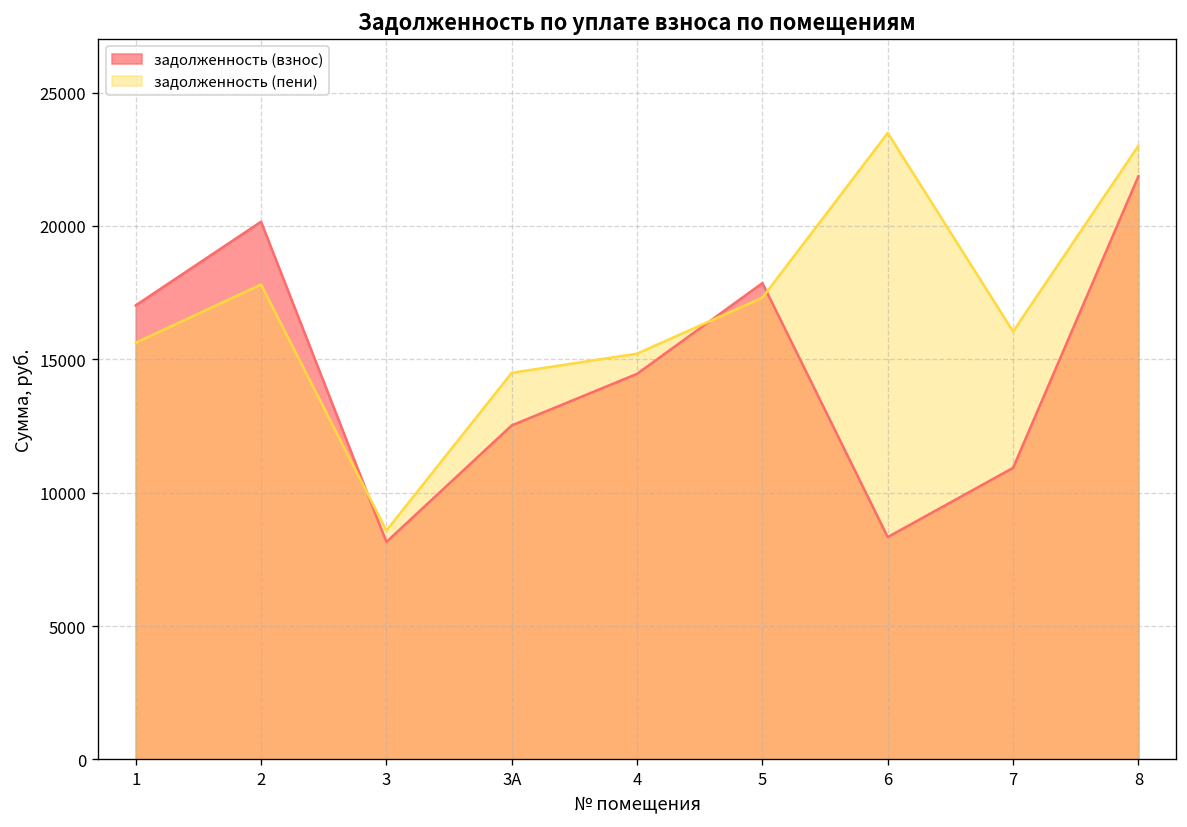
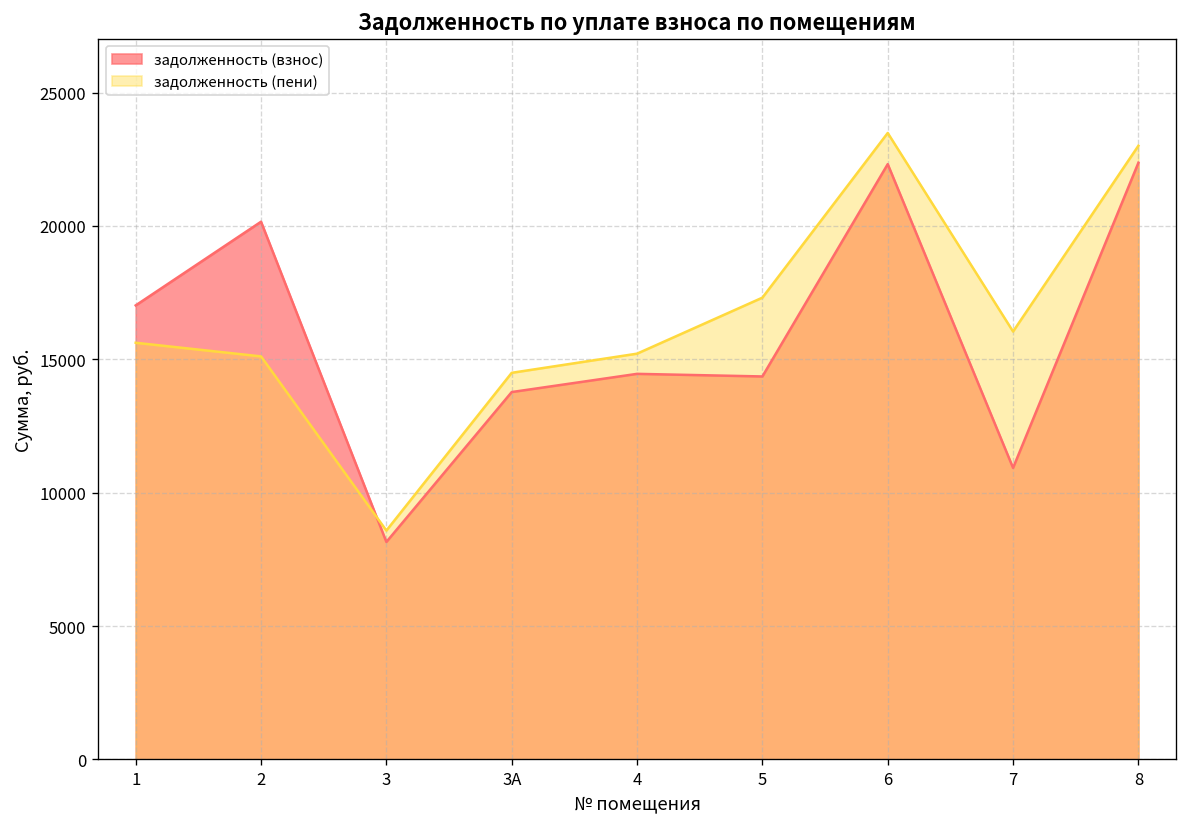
задолженность (пени), 2: 17800 -> 15100
задолженность (взнос), 3А: 12500 -> 13800
задолженность (взнос), 5: 17900 -> 14400
задолженность (взнос), 6: 8300 -> 22300
задолженность (взнос), 8: 21900 -> 22400
